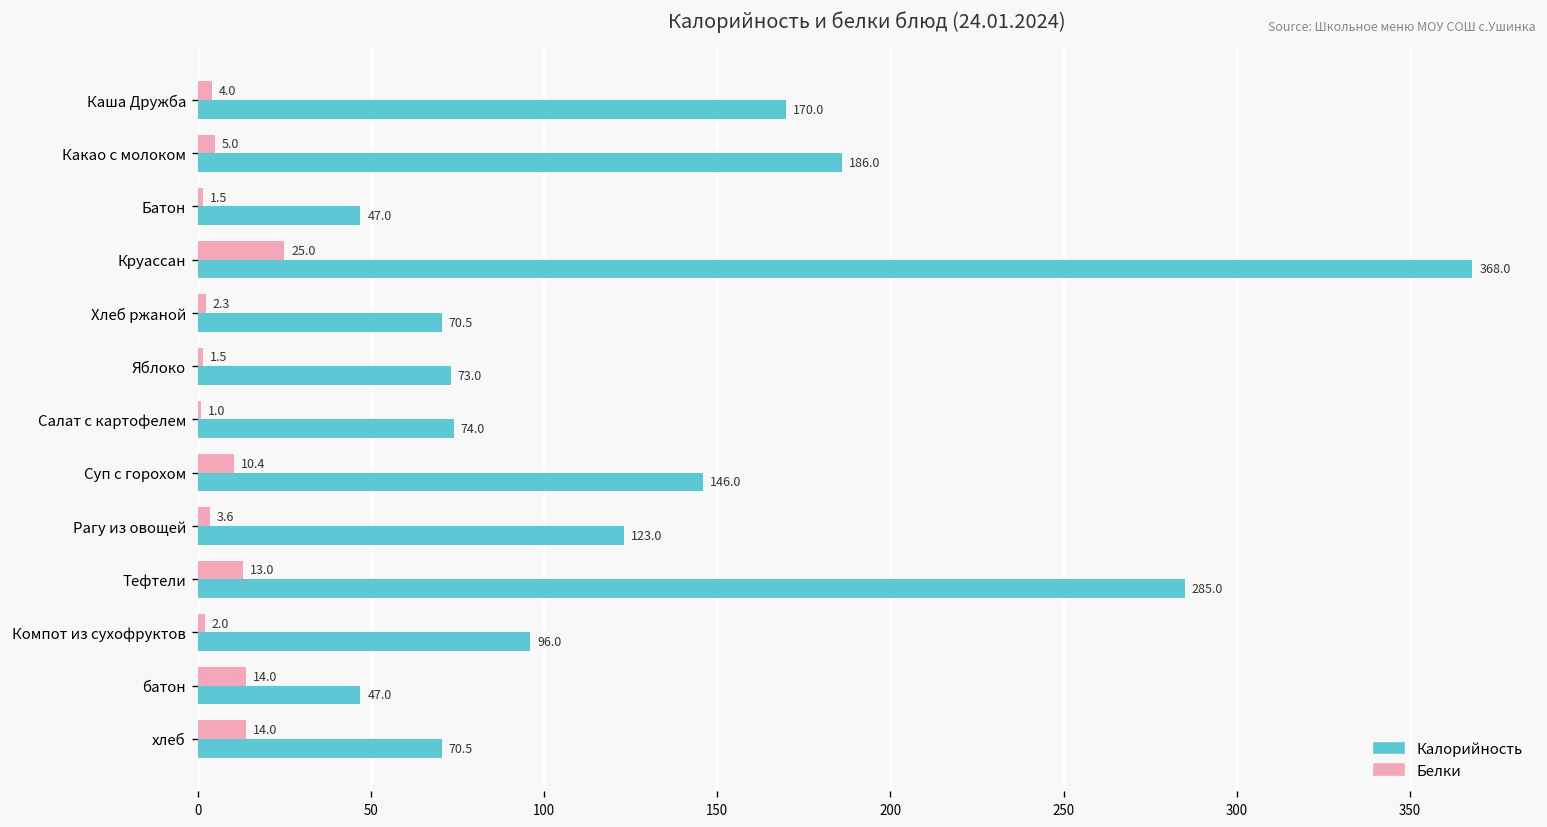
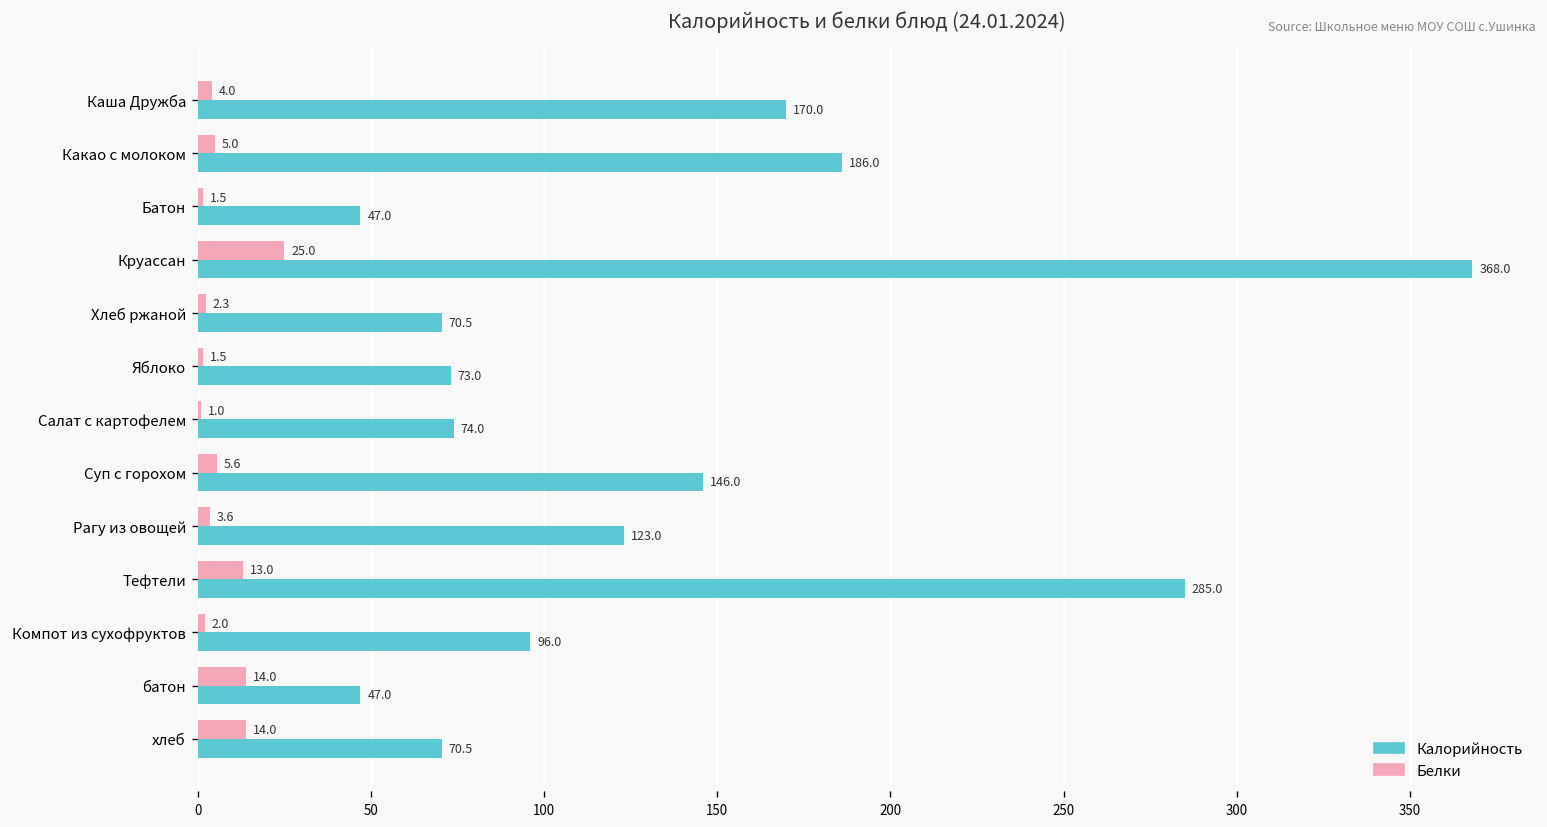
Белки, Суп с горохом: 10.4 -> 5.6
